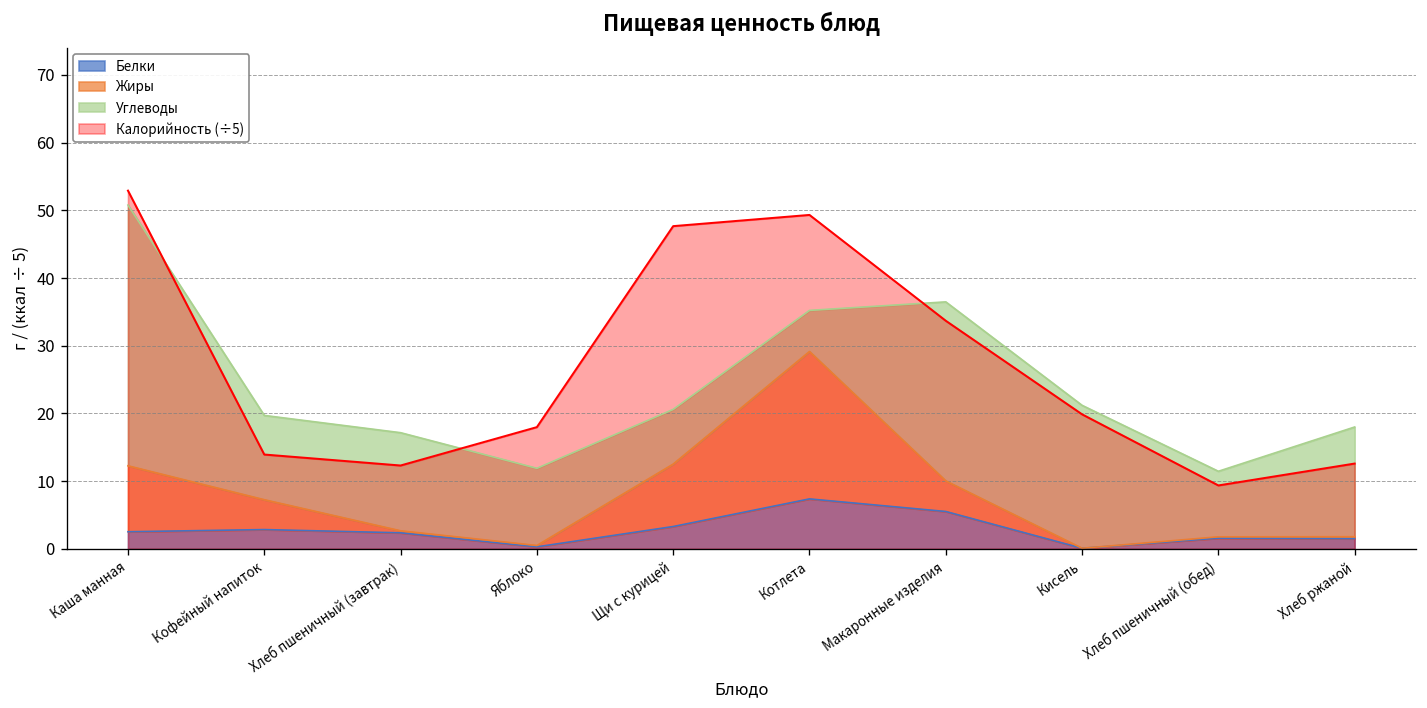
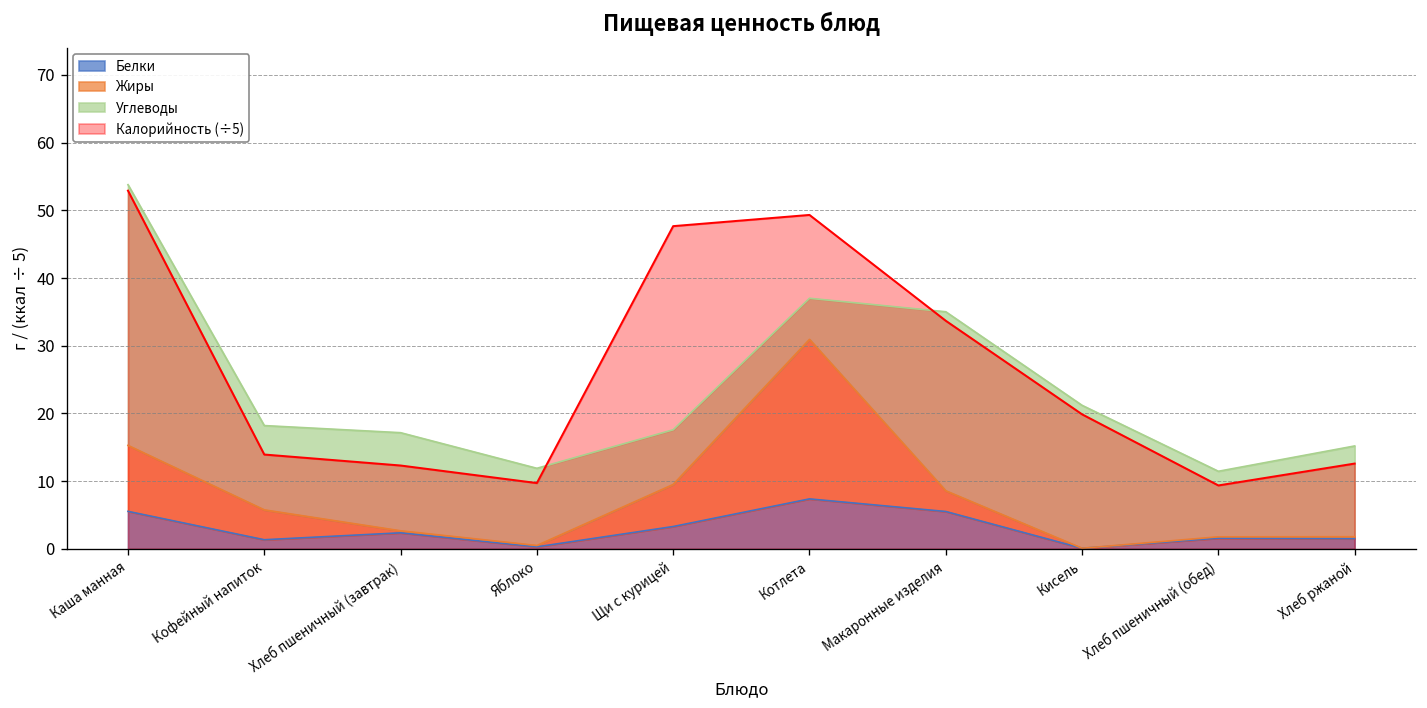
Белки, Каша манная: 3 -> 6
Белки, Кофейный напиток: 3 -> 1
Калорийность (÷5), Яблоко: 18 -> 10
Жиры, Щи с курицей: 9 -> 6
Жиры, Котлета: 22 -> 24
Жиры, Макаронные изделия: 5 -> 3
Углеводы, Хлеб ржаной: 16 -> 13
